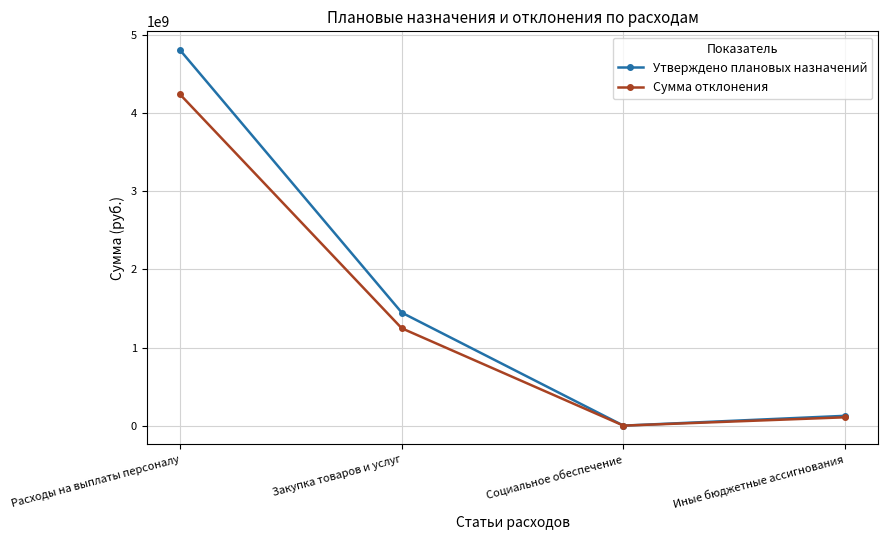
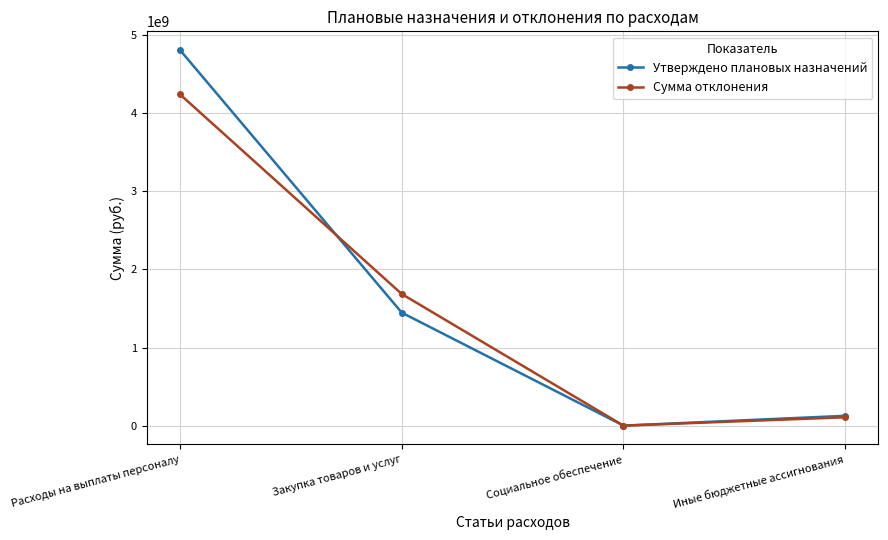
Сумма отклонения, Закупка товаров и услуг: 1200000000 -> 1700000000
